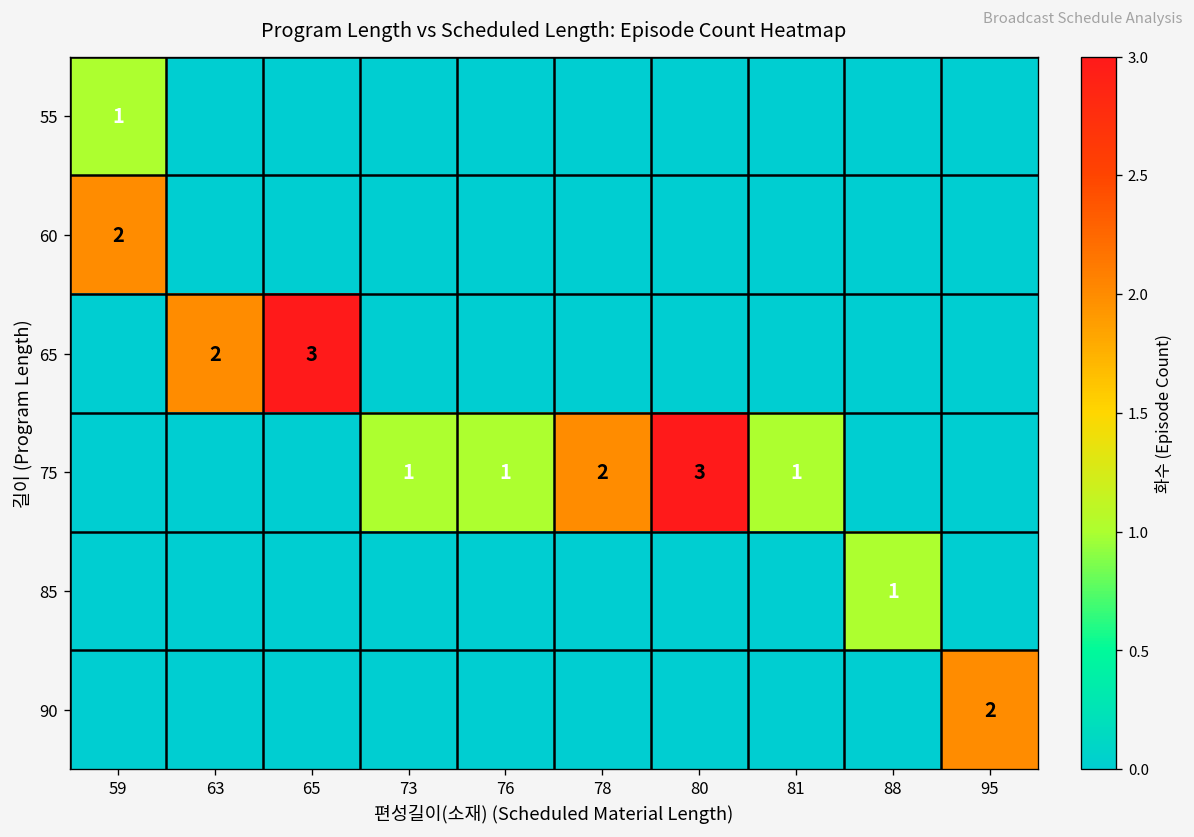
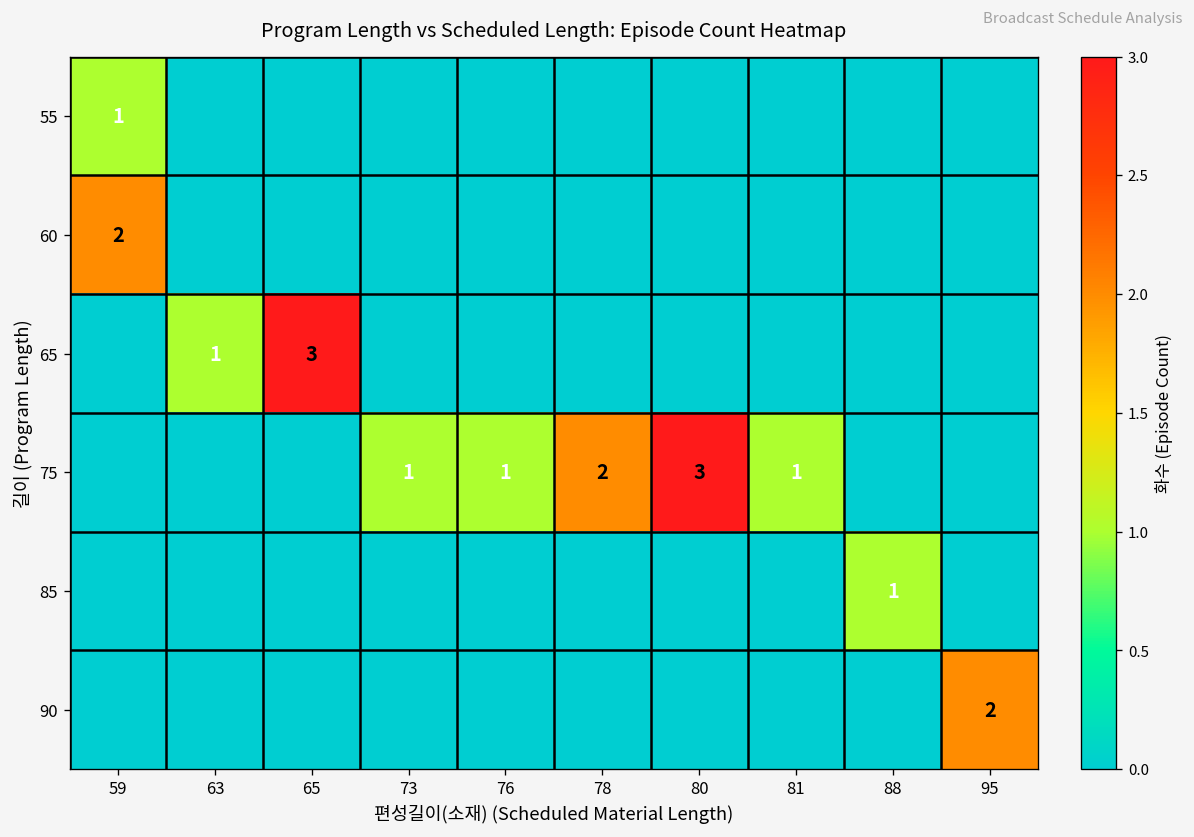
65, 63: 2 -> 1
